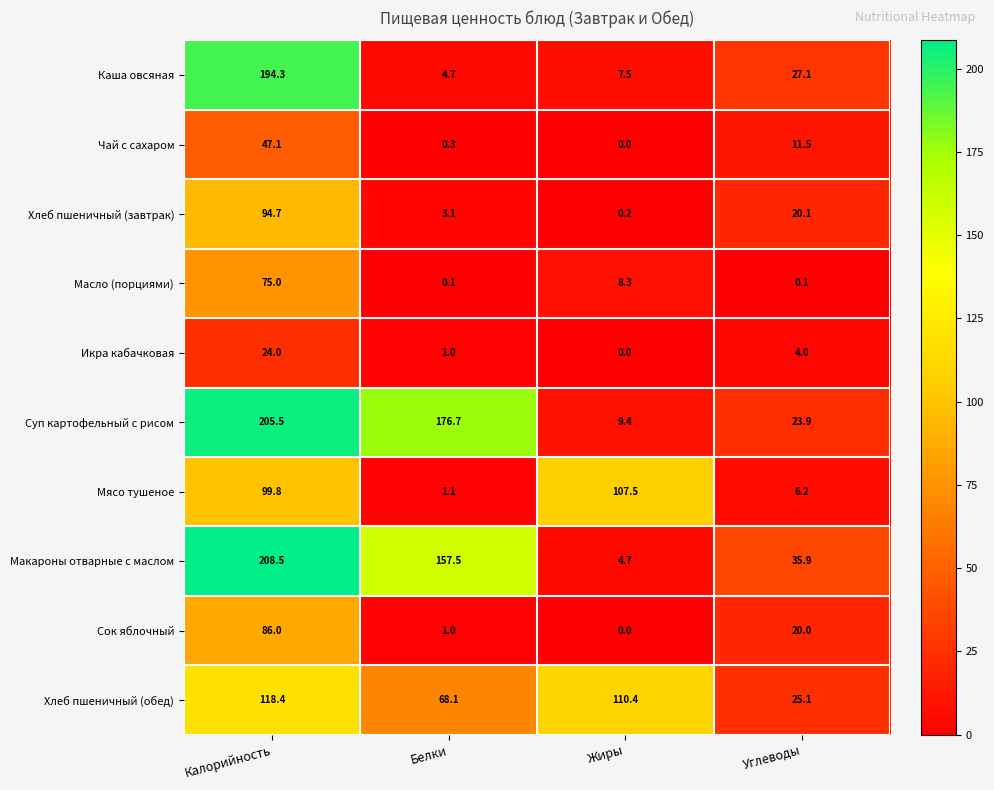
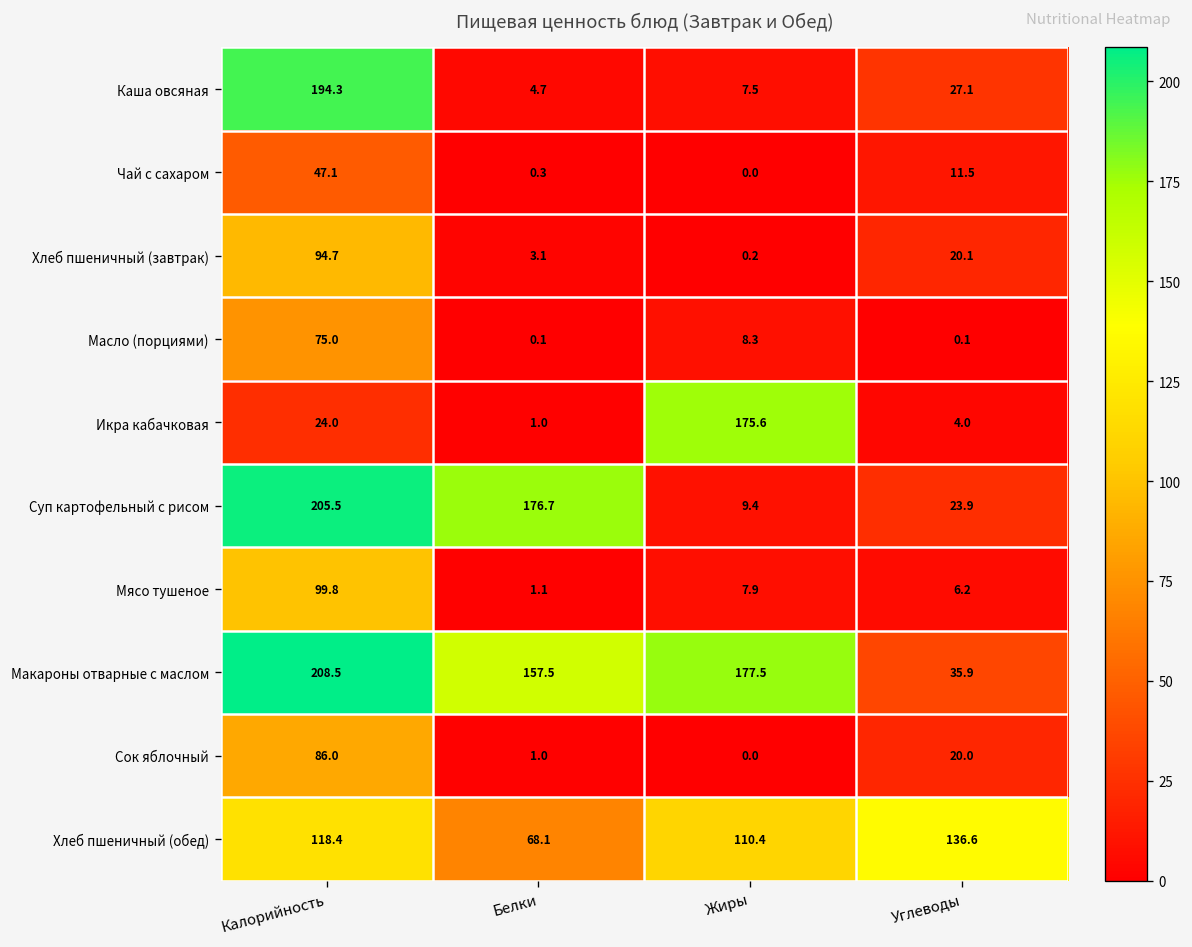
Икра кабачковая, Жиры: 0.0 -> 175.6
Мясо тушеное, Жиры: 107.5 -> 7.9
Макароны отварные с маслом, Жиры: 4.7 -> 177.5
Хлеб пшеничный (обед), Углеводы: 25.1 -> 136.6
